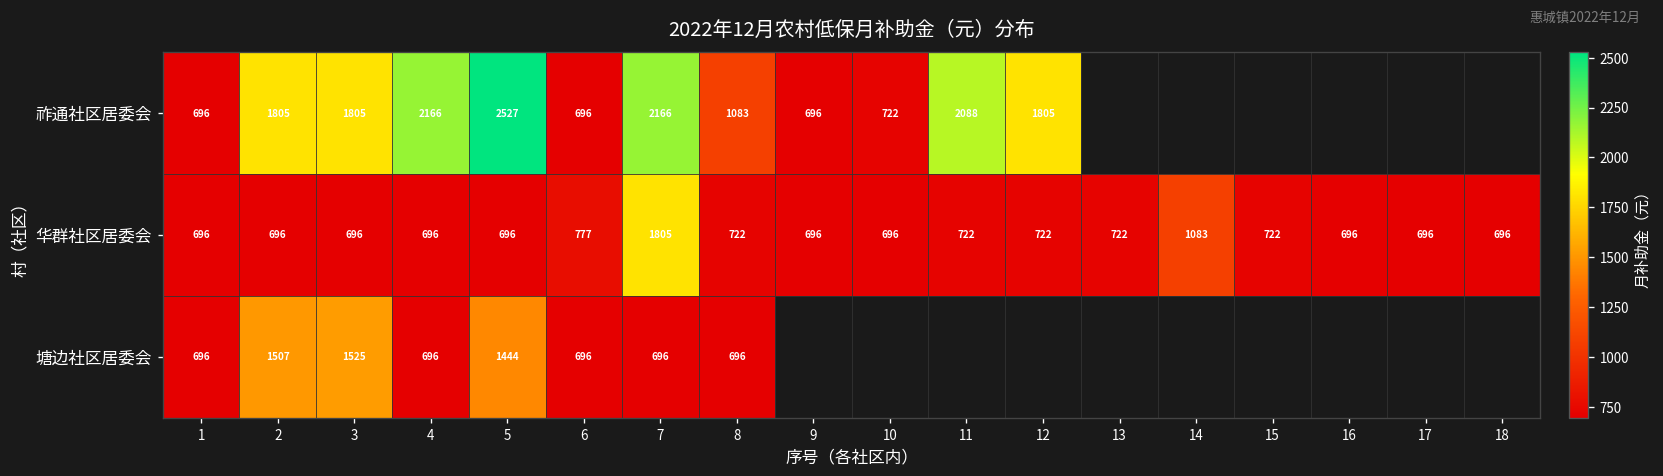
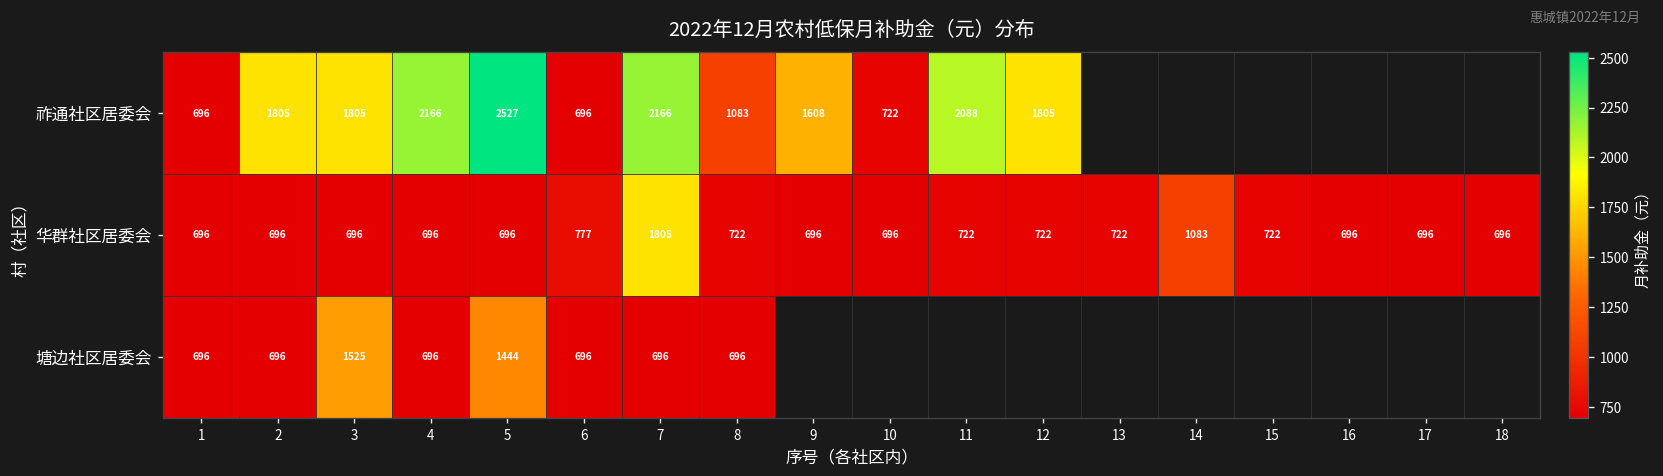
祚通社区居委会, 9: 696 -> 1608
塘边社区居委会, 2: 1507 -> 696
